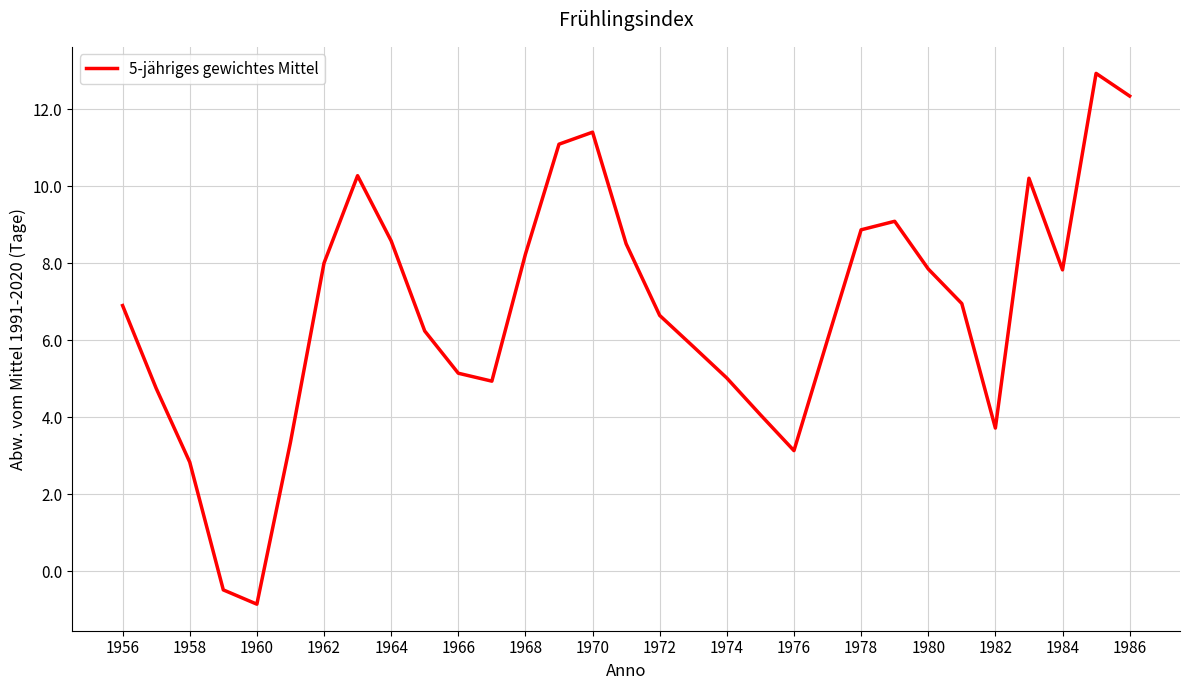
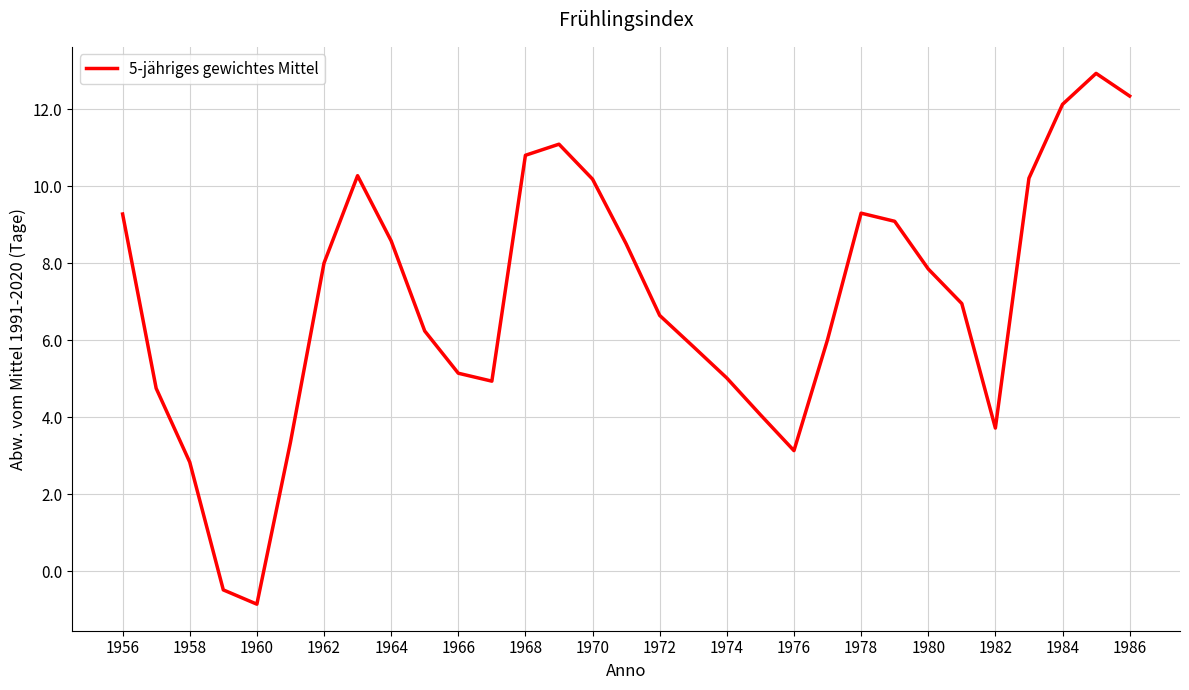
1956: 6.9 -> 9.3
1968: 8.2 -> 10.8
1970: 11.4 -> 10.2
1978: 8.9 -> 9.3
1984: 7.8 -> 12.1
